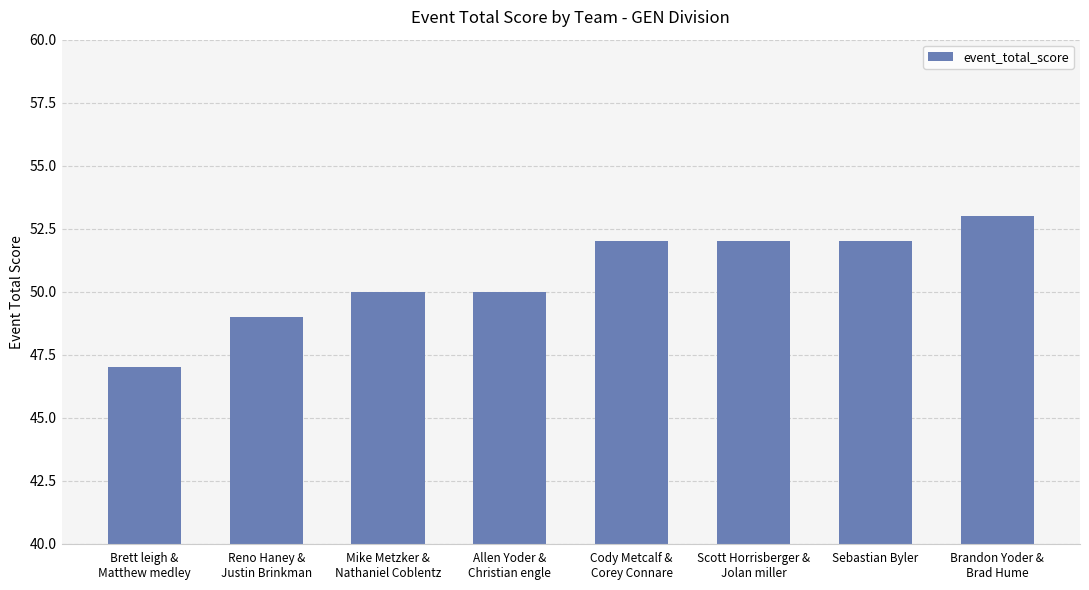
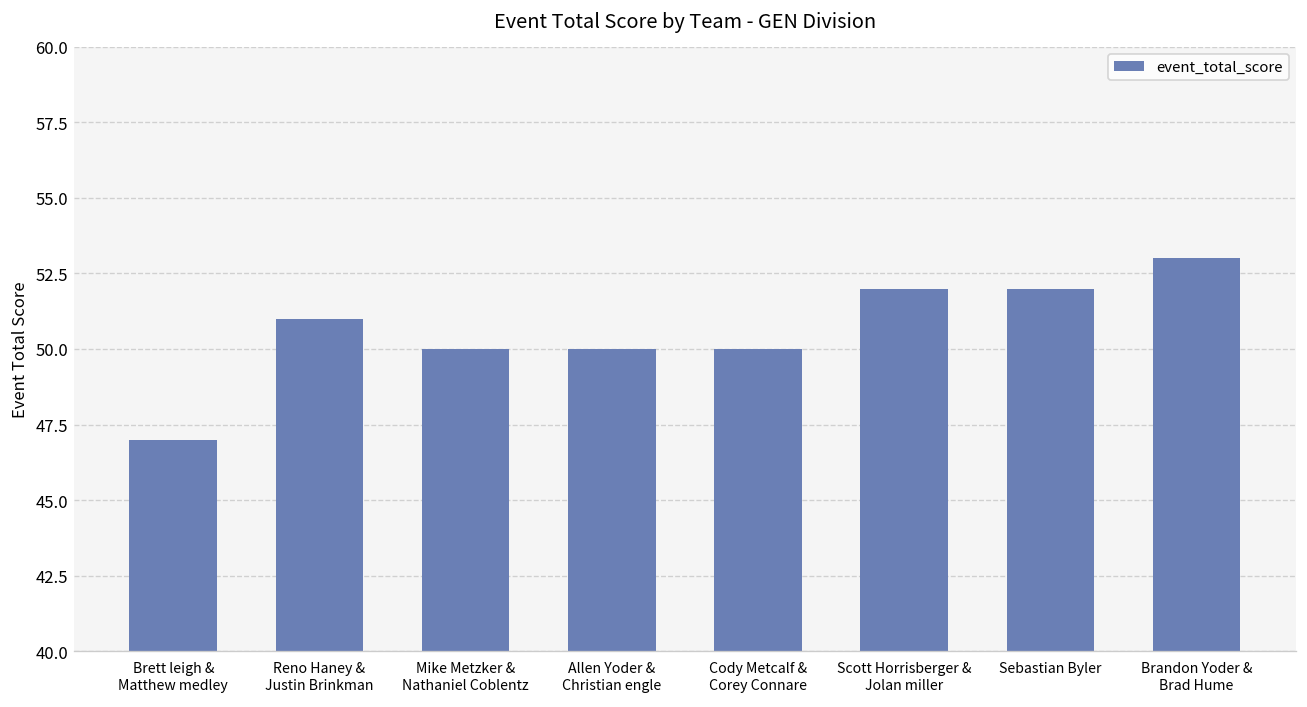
Reno Haney & Justin Brinkman: 49 -> 51
Cody Metcalf & Corey Connare: 52 -> 50
